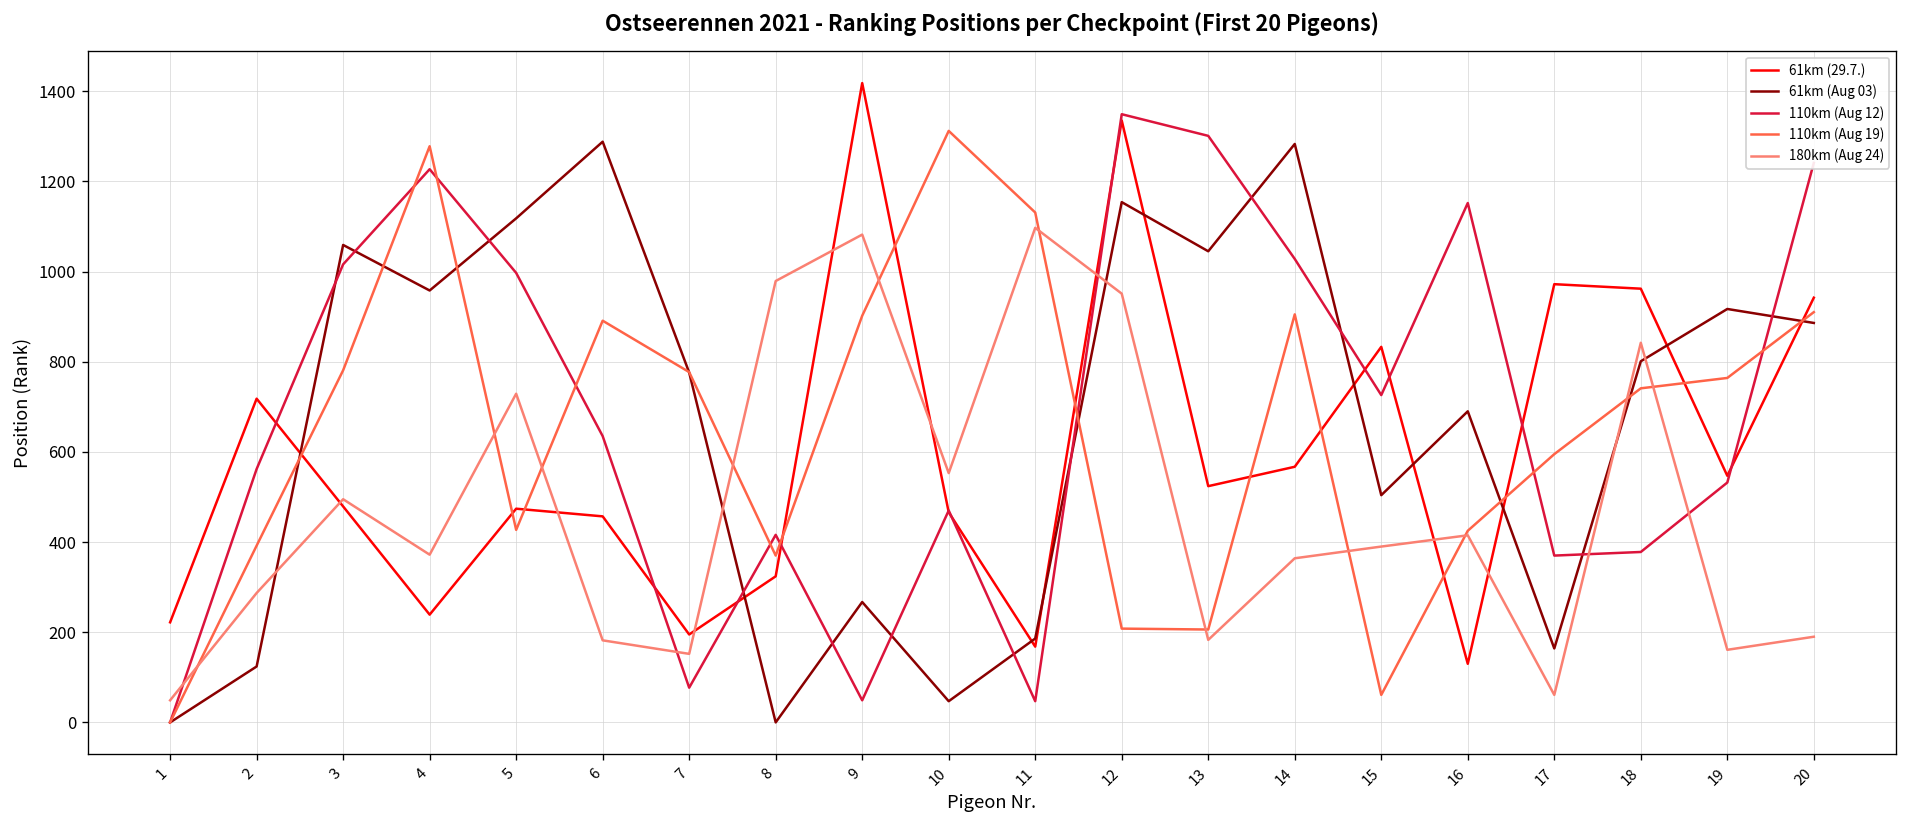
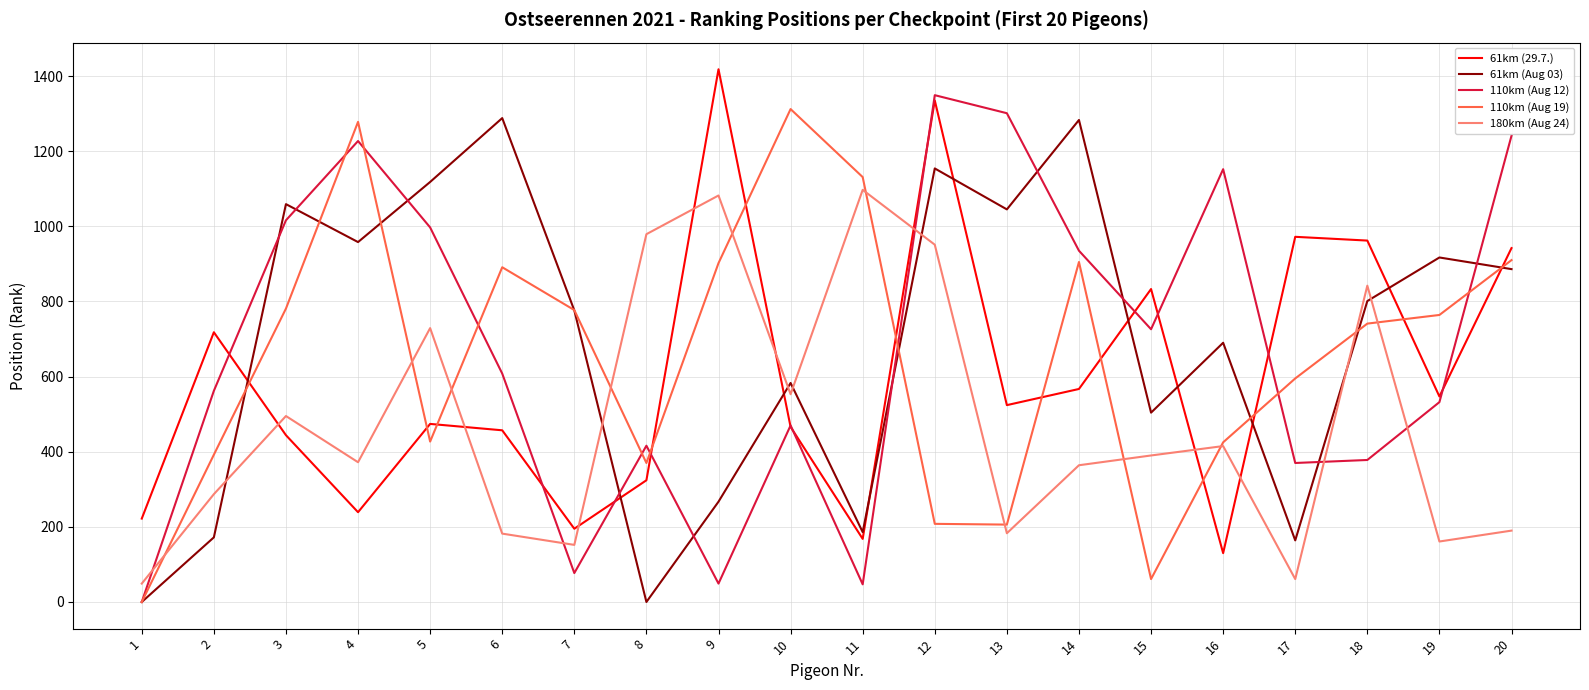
61km (Aug 03), 2: 120 -> 170
61km (29.7.), 3: 480 -> 440
110km (Aug 12), 6: 640 -> 610
61km (Aug 03), 10: 50 -> 580
110km (Aug 12), 14: 1030 -> 940
